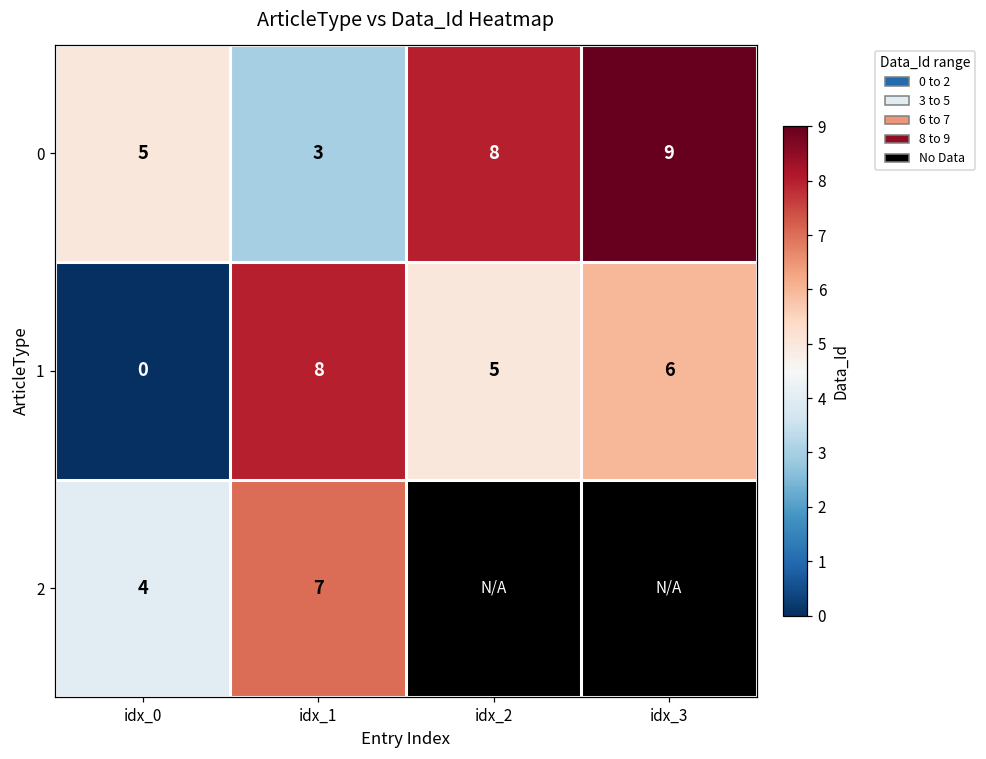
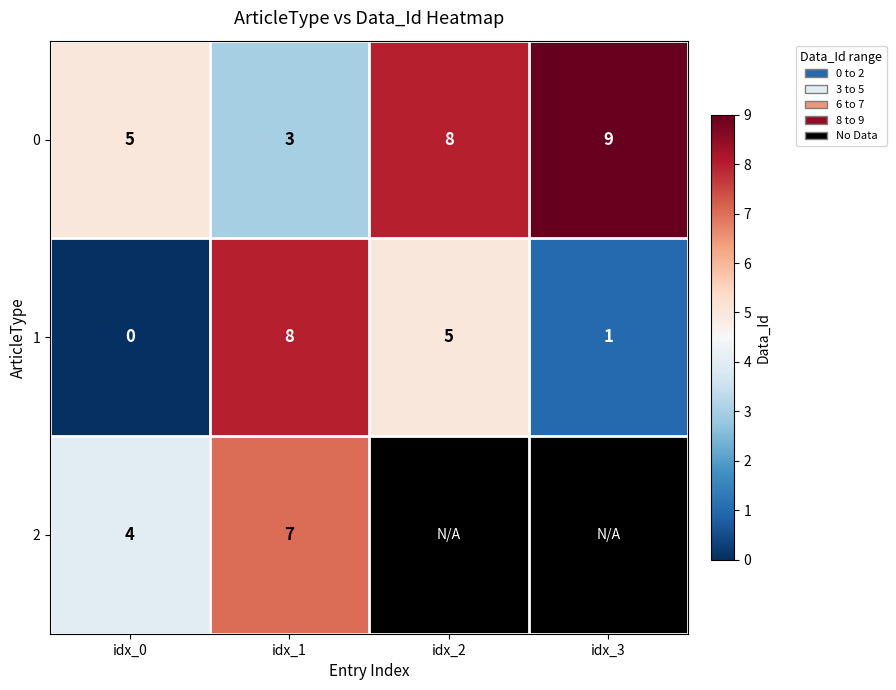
1, idx_3: 6 -> 1
